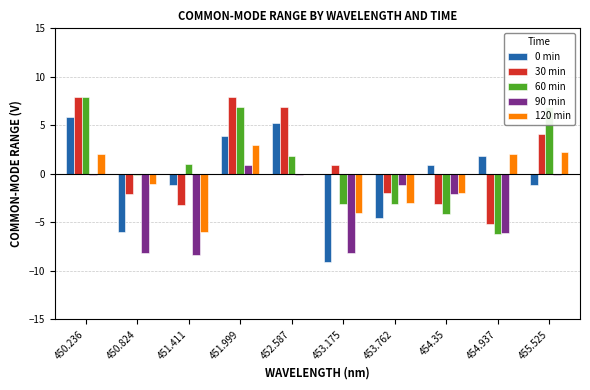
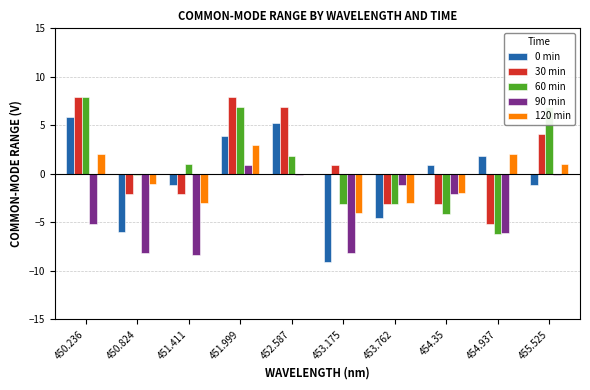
90 min, 450.236: 0 -> -5
30 min, 451.411: -3 -> -2
120 min, 451.411: -6 -> -3
30 min, 453.762: -2 -> -3
120 min, 455.525: 2 -> 1
